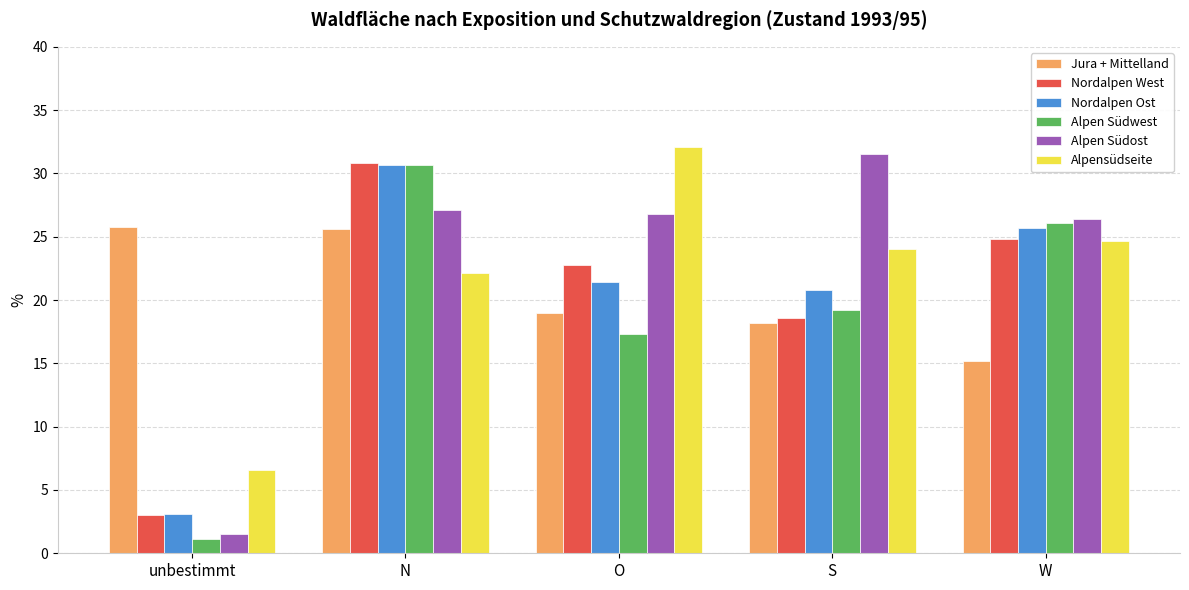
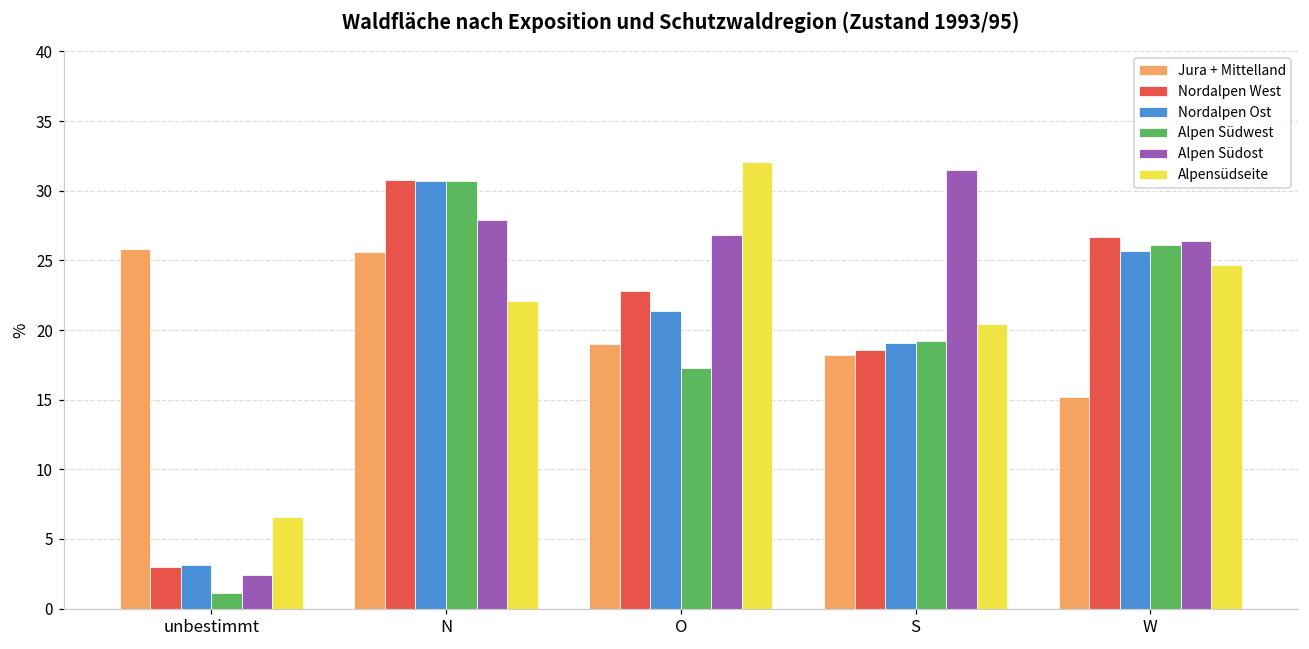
Alpen Südost, unbestimmt: 1.5 -> 2.4
Alpen Südost, N: 27.1 -> 27.9
Nordalpen Ost, S: 20.8 -> 19.1
Alpensüdseite, S: 24.0 -> 20.4
Nordalpen West, W: 24.8 -> 26.7
